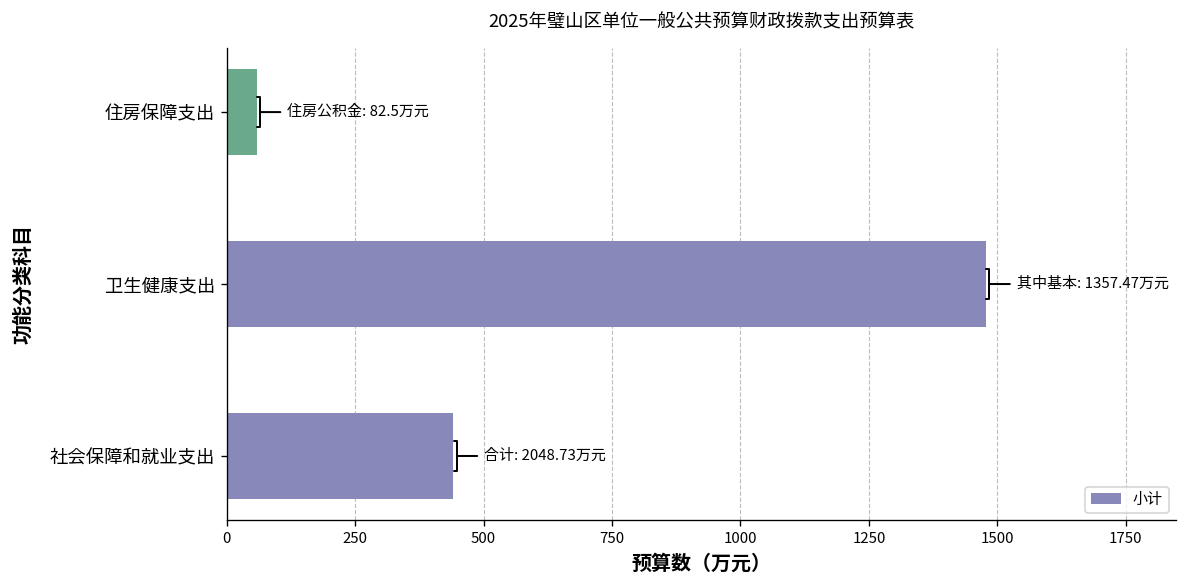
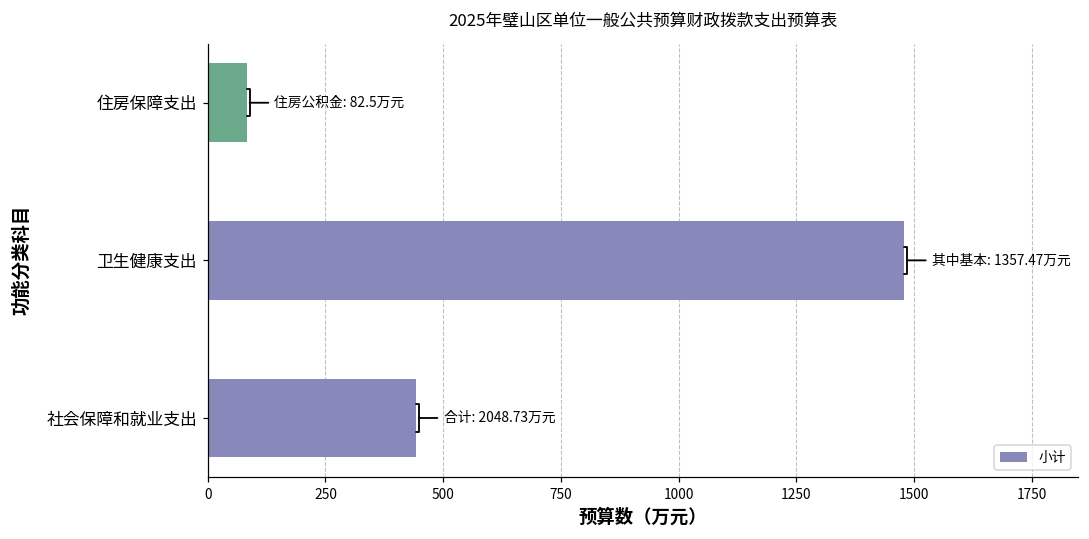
住房保障支出: 60 -> 80
